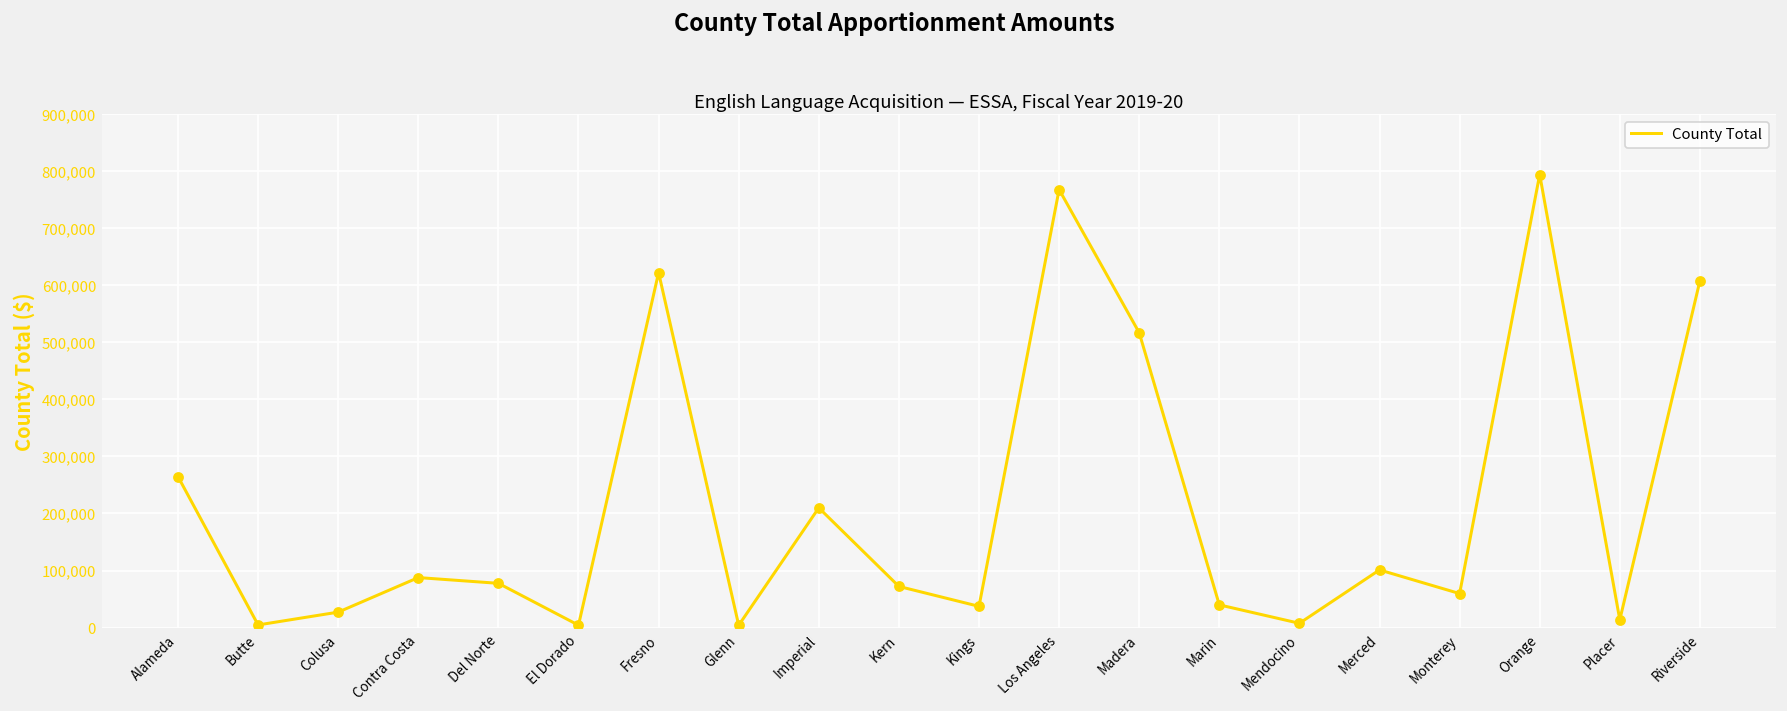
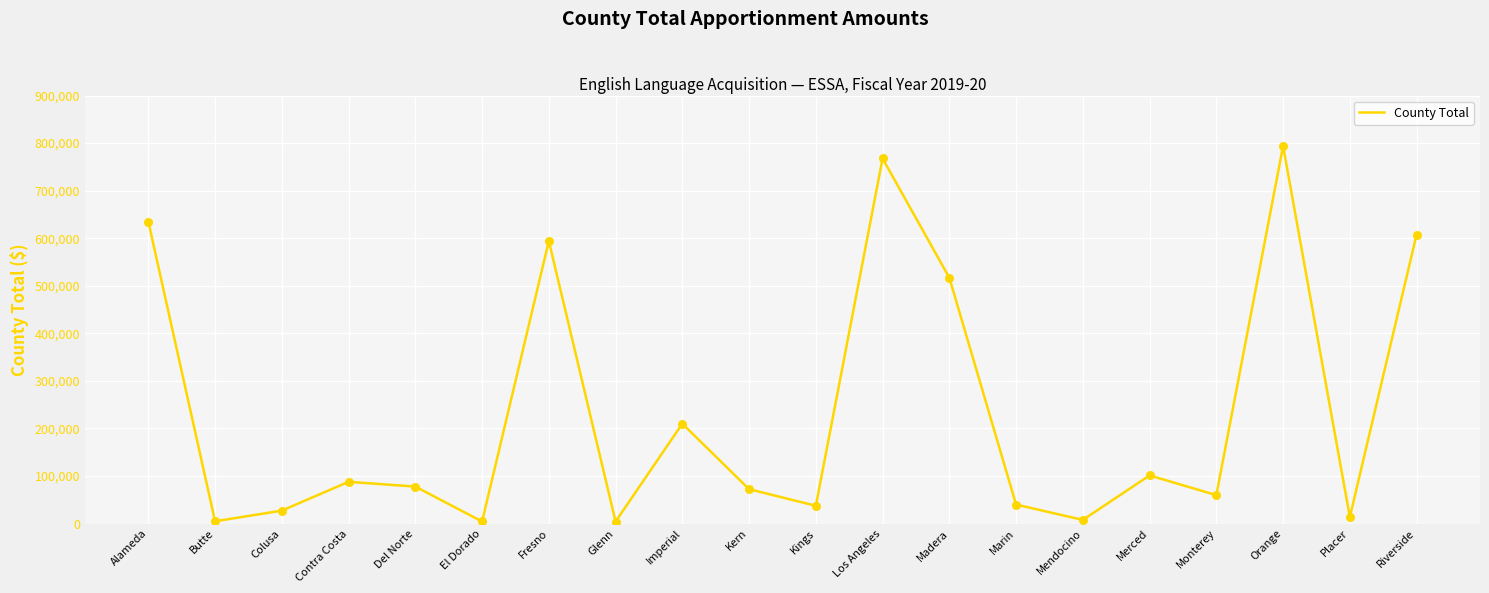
Alameda: 260,000 -> 640,000
Fresno: 620,000 -> 590,000
